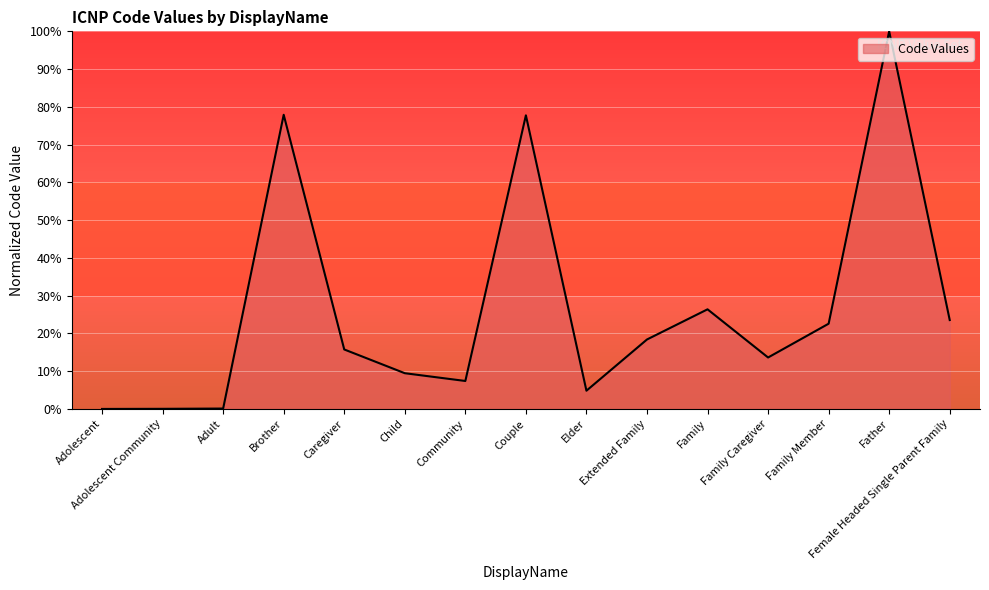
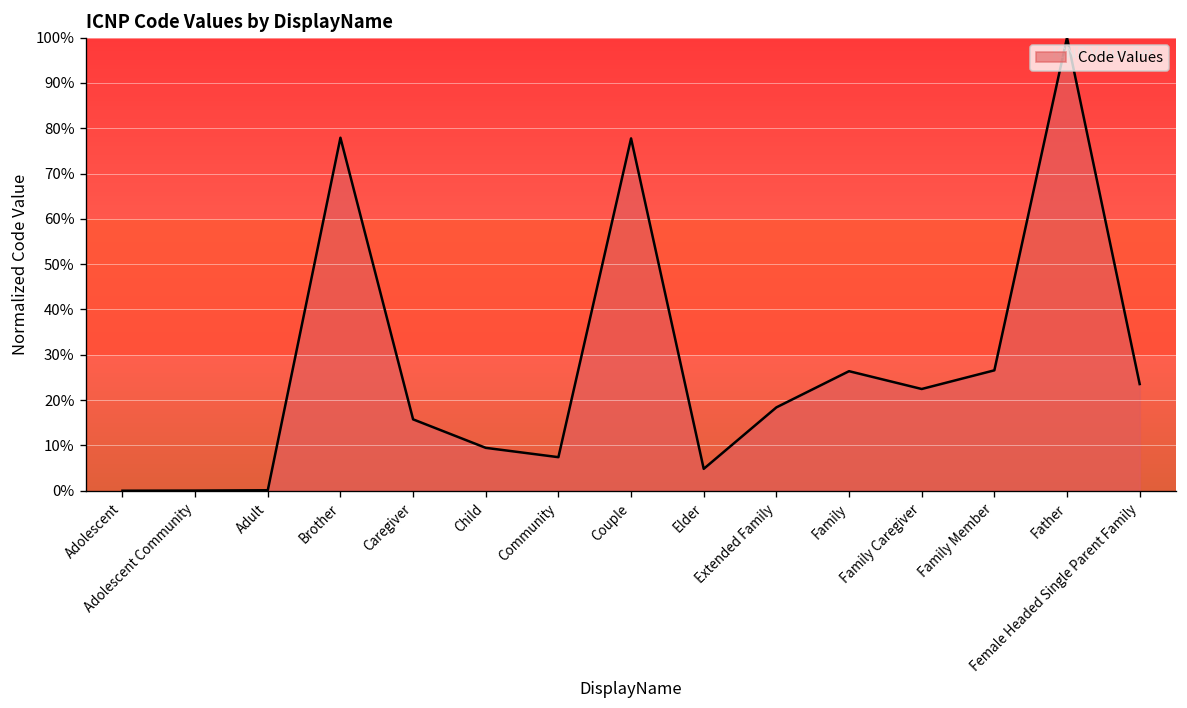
Family Caregiver: 14% -> 22%
Family Member: 23% -> 27%
